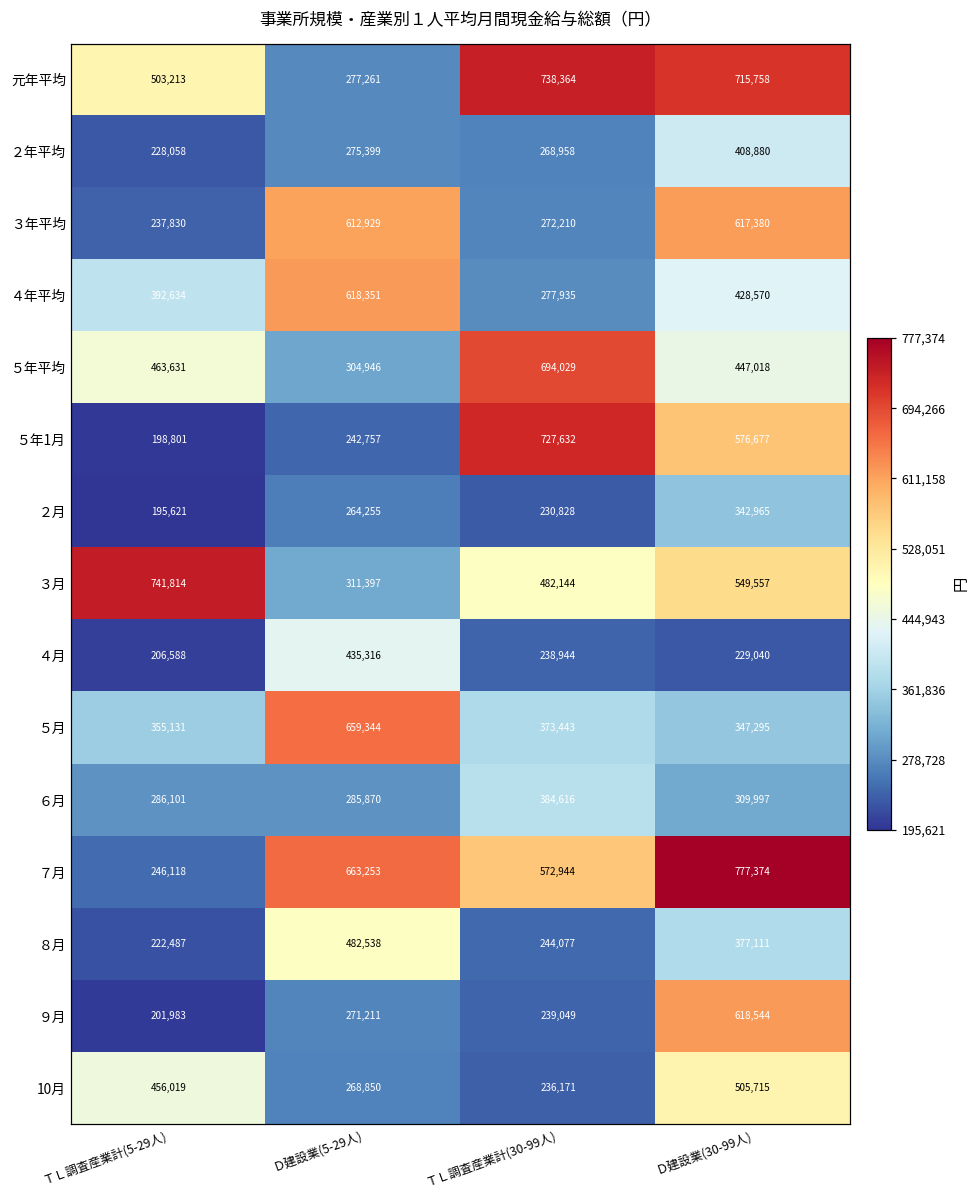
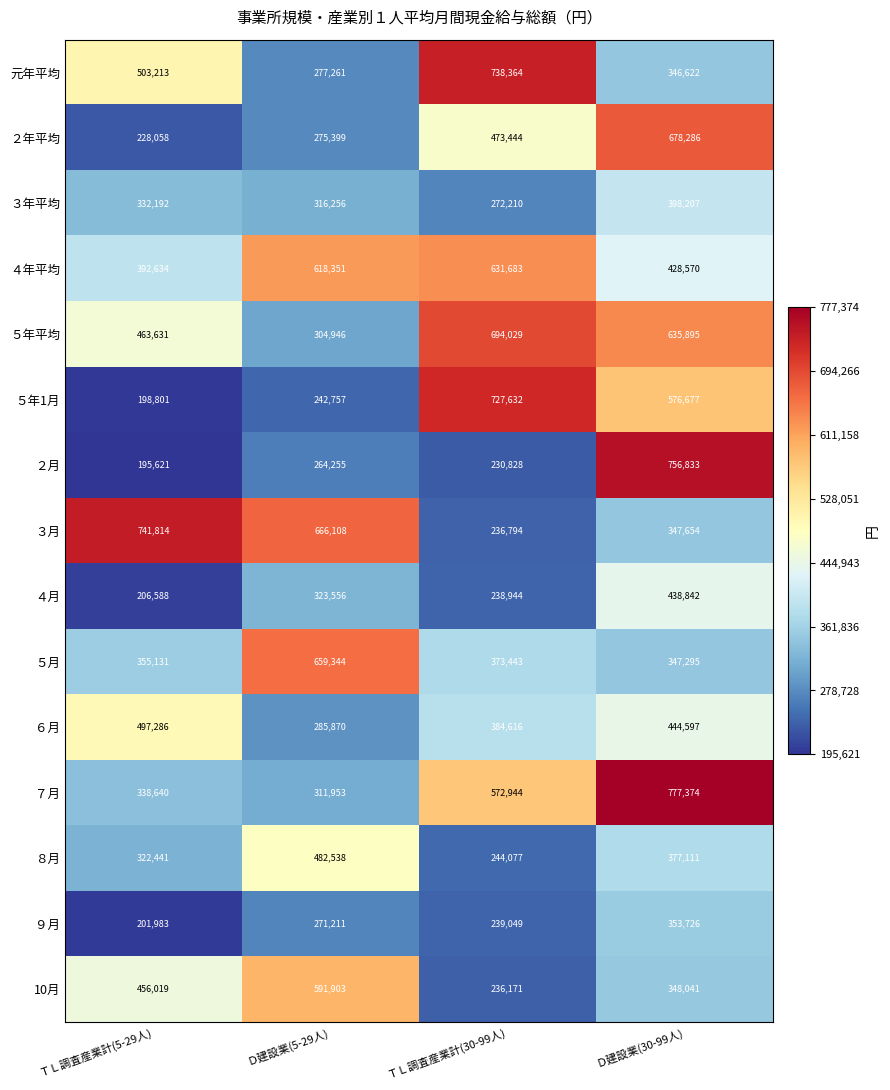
元年平均, Ｄ建設業(30-99人): 715,758 -> 346,622
２年平均, ＴＬ調査産業計(30-99人): 268,958 -> 473,444
２年平均, Ｄ建設業(30-99人): 408,880 -> 678,286
３年平均, ＴＬ調査産業計(5-29人): 237,830 -> 332,192
３年平均, Ｄ建設業(5-29人): 612,929 -> 316,256
３年平均, Ｄ建設業(30-99人): 617,380 -> 398,207
４年平均, ＴＬ調査産業計(30-99人): 277,935 -> 631,683
５年平均, Ｄ建設業(30-99人): 447,018 -> 635,895
２月, Ｄ建設業(30-99人): 342,965 -> 756,833
３月, Ｄ建設業(5-29人): 311,397 -> 666,108
３月, ＴＬ調査産業計(30-99人): 482,144 -> 236,794
３月, Ｄ建設業(30-99人): 549,557 -> 347,654
４月, Ｄ建設業(5-29人): 435,316 -> 323,556
４月, Ｄ建設業(30-99人): 229,040 -> 438,842
６月, ＴＬ調査産業計(5-29人): 286,101 -> 497,286
６月, Ｄ建設業(30-99人): 309,997 -> 444,597
７月, ＴＬ調査産業計(5-29人): 246,118 -> 338,640
７月, Ｄ建設業(5-29人): 663,253 -> 311,953
８月, ＴＬ調査産業計(5-29人): 222,487 -> 322,441
９月, Ｄ建設業(30-99人): 618,544 -> 353,726
10月, Ｄ建設業(5-29人): 268,850 -> 591,903
10月, Ｄ建設業(30-99人): 505,715 -> 348,041
